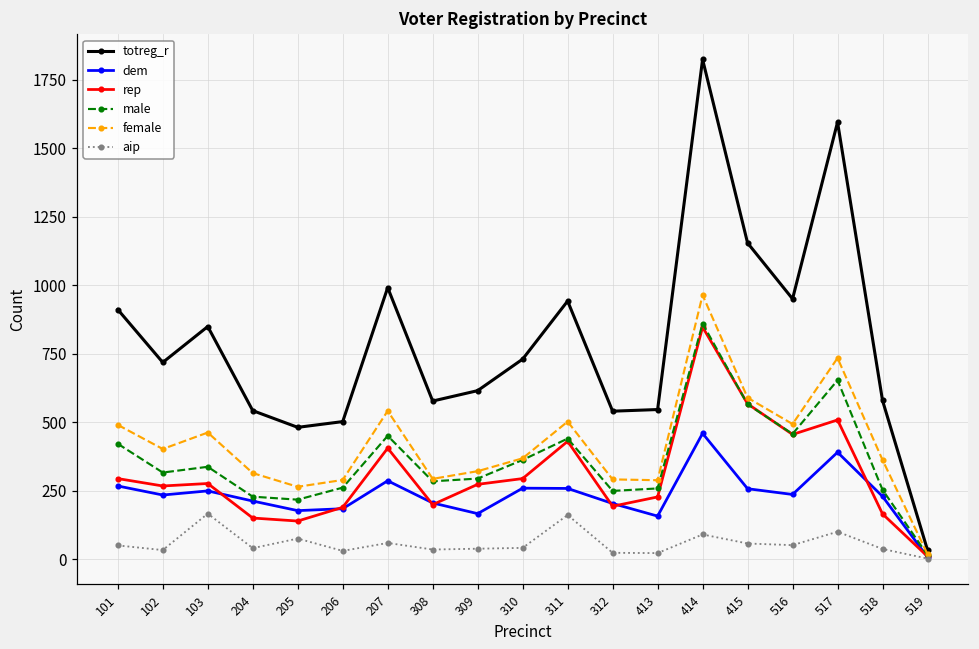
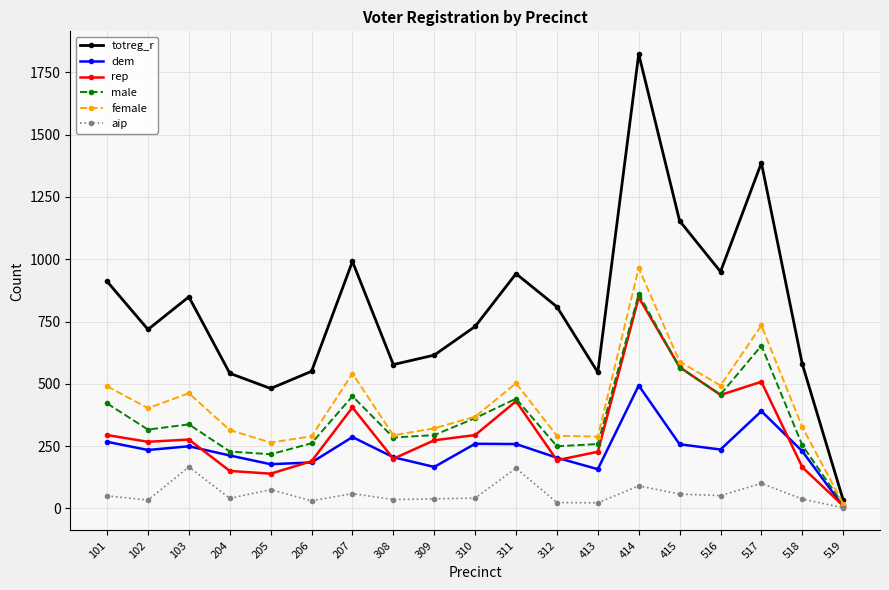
totreg_r, 206: 500 -> 550
totreg_r, 312: 540 -> 810
dem, 414: 460 -> 490
totreg_r, 517: 1600 -> 1390
female, 518: 360 -> 330
